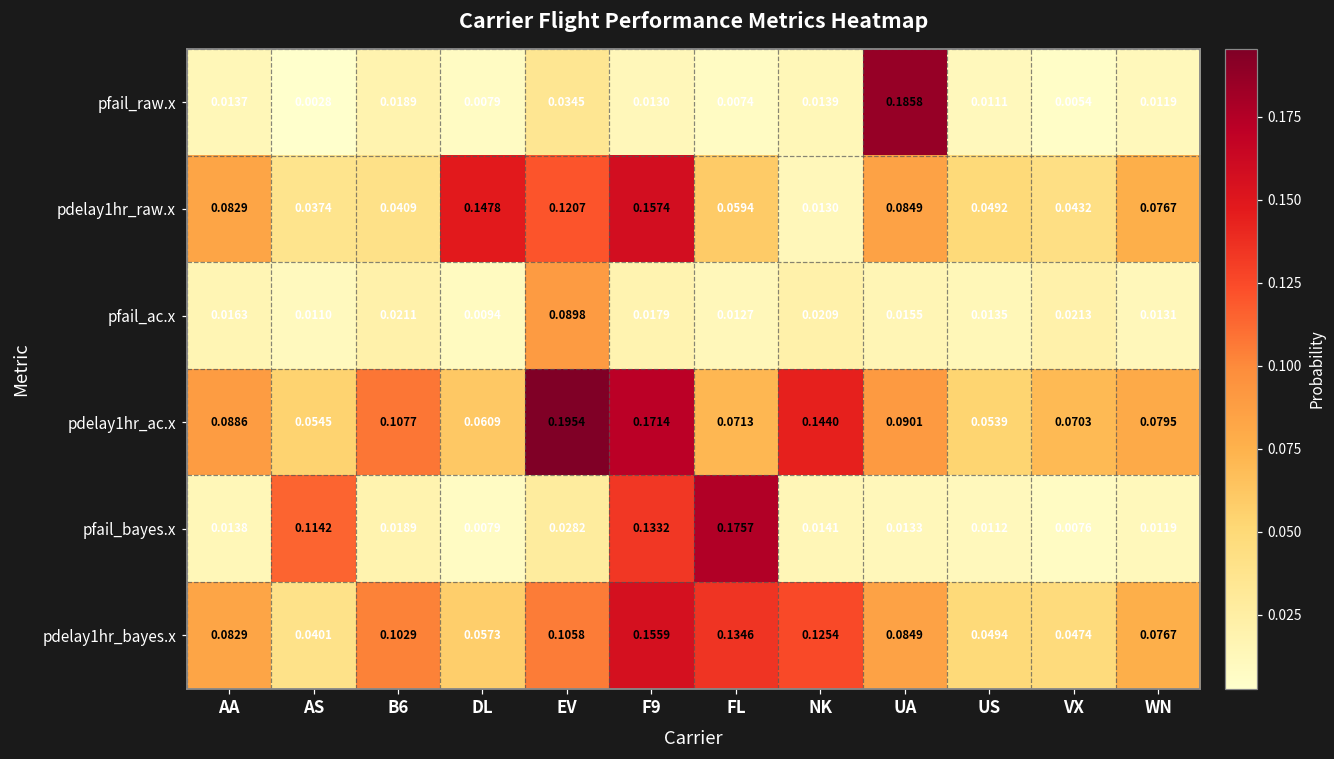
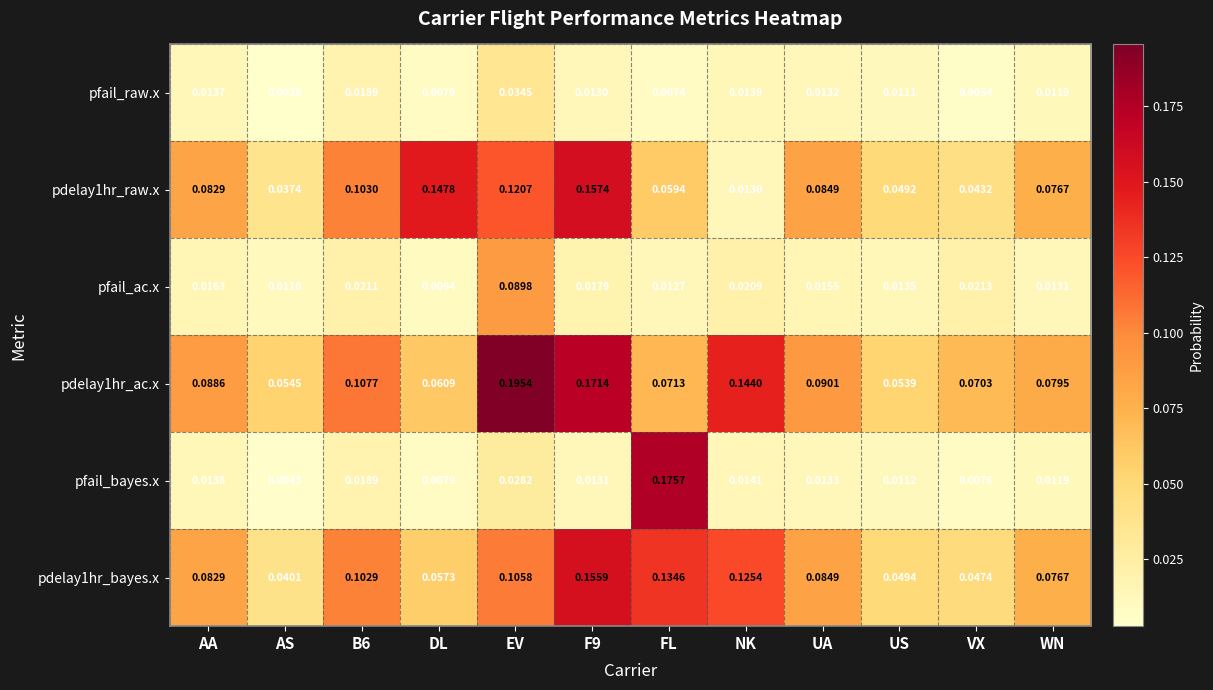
pfail_raw.x, UA: 0.1858 -> 0.0132
pdelay1hr_raw.x, B6: 0.0409 -> 0.1030
pfail_bayes.x, AS: 0.1142 -> 0.0043
pfail_bayes.x, F9: 0.1332 -> 0.0131
